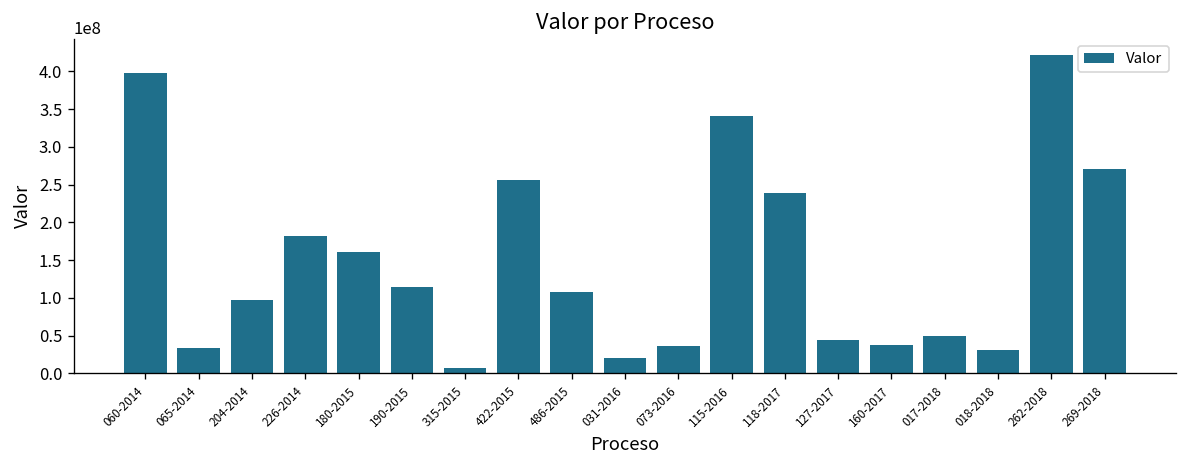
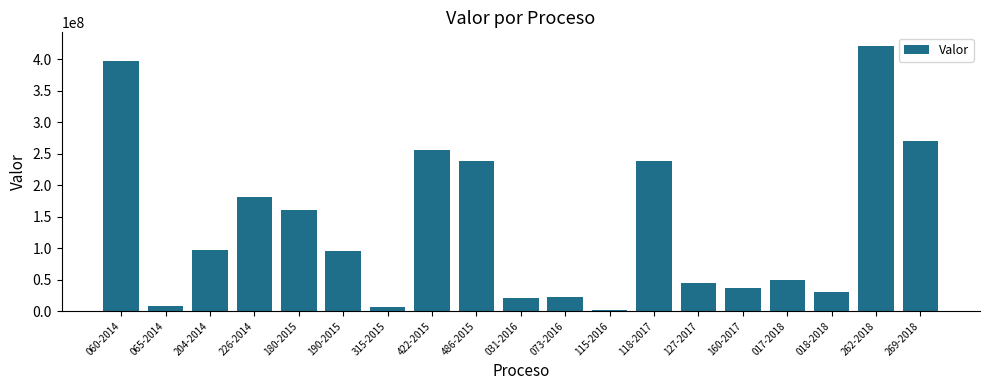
065-2014: 30000000 -> 10000000
190-2015: 110000000 -> 100000000
486-2015: 110000000 -> 240000000
073-2016: 40000000 -> 20000000
115-2016: 340000000 -> 0
